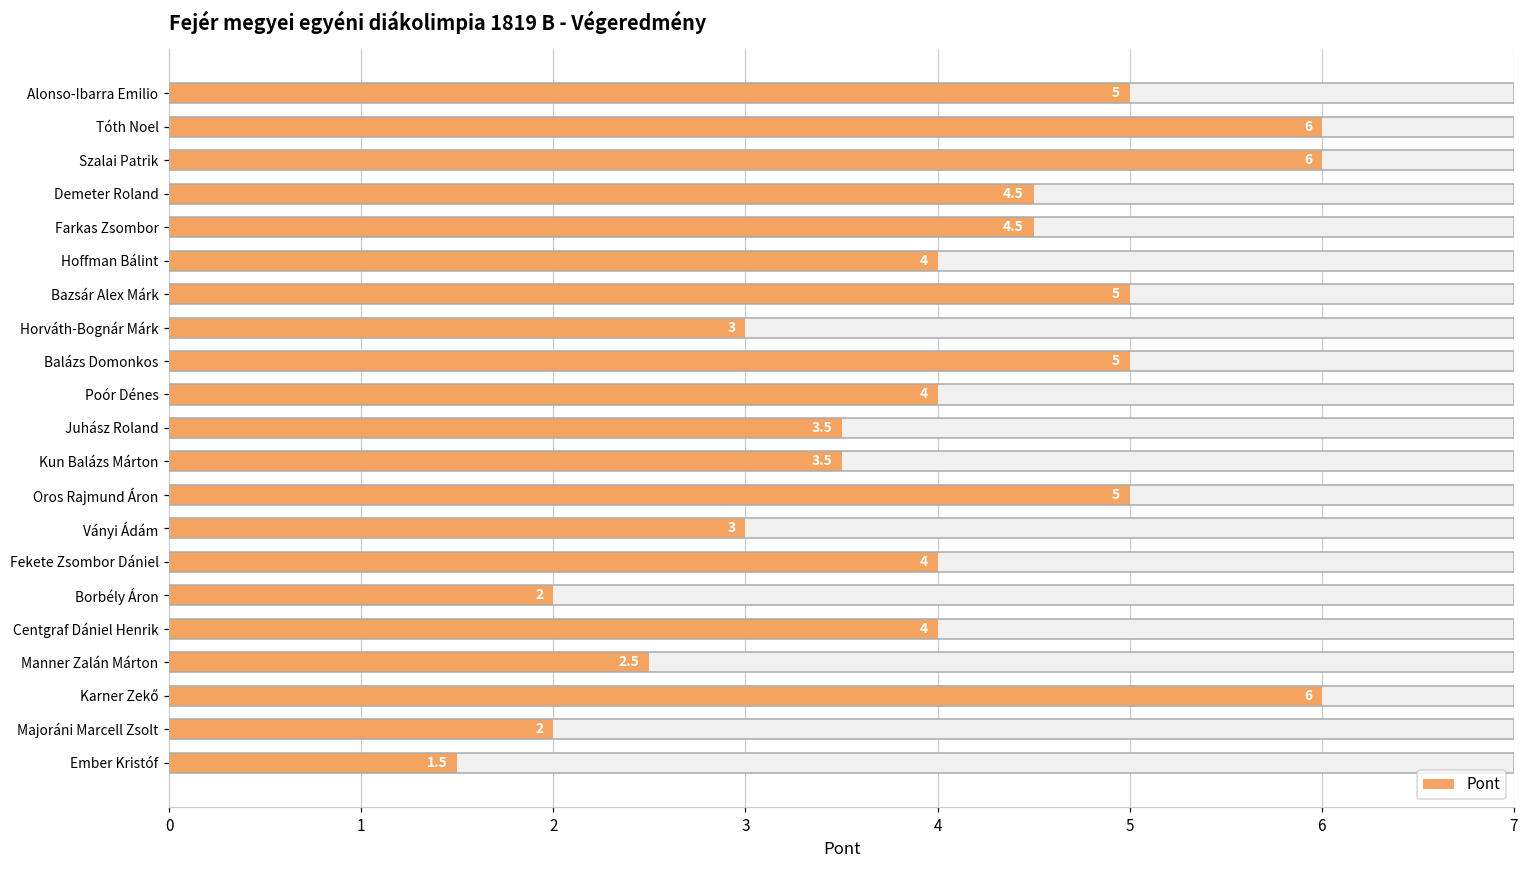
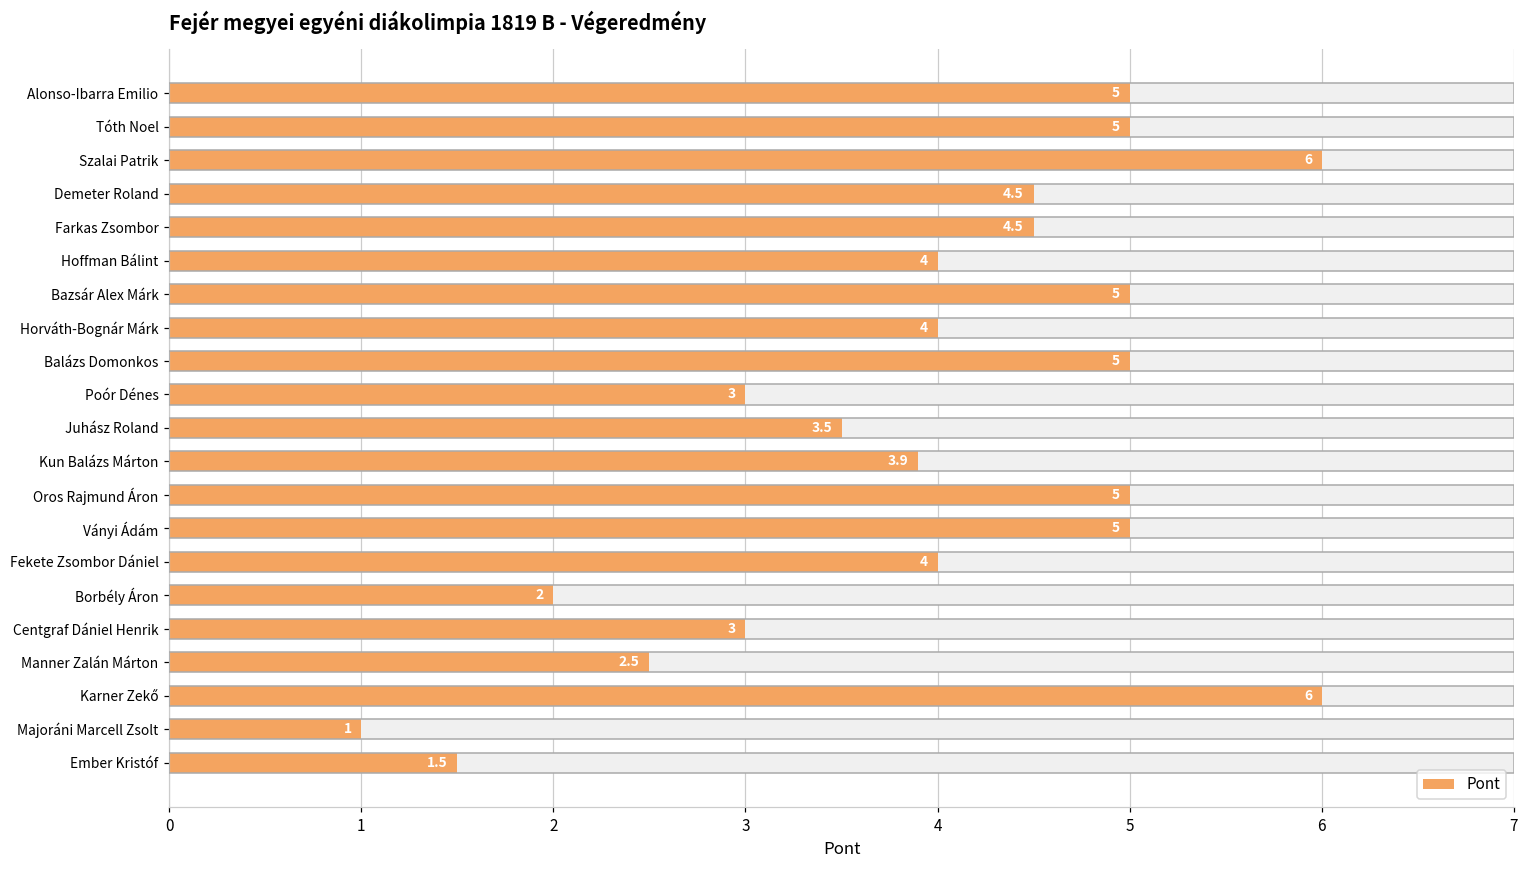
Pont, Tóth Noel: 6 -> 5
Pont, Horváth-Bognár Márk: 3 -> 4
Pont, Poór Dénes: 4 -> 3
Pont, Kun Balázs Márton: 3.5 -> 3.9
Pont, Ványi Ádám: 3 -> 5
Pont, Centgraf Dániel Henrik: 4 -> 3
Pont, Majoráni Marcell Zsolt: 2 -> 1
